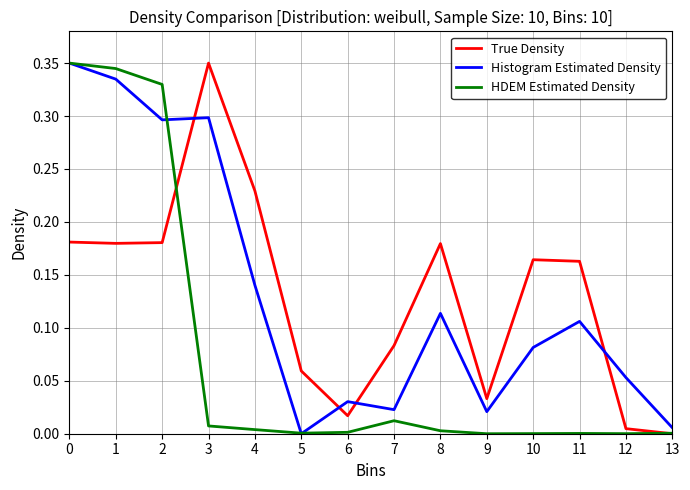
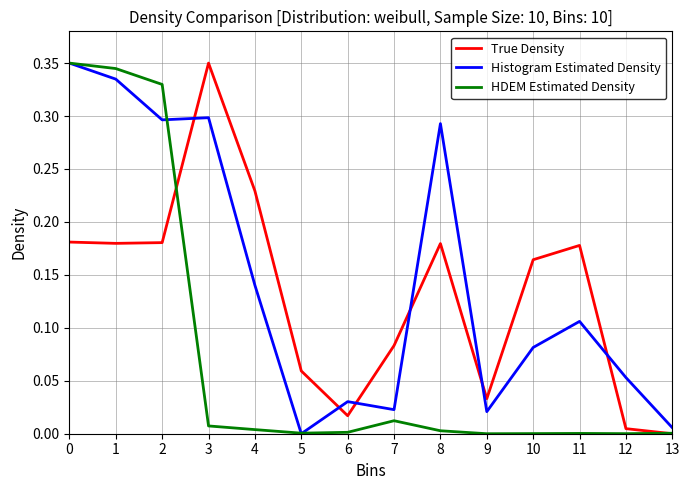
Histogram Estimated Density, 8: 0.114 -> 0.293
True Density, 11: 0.163 -> 0.178
